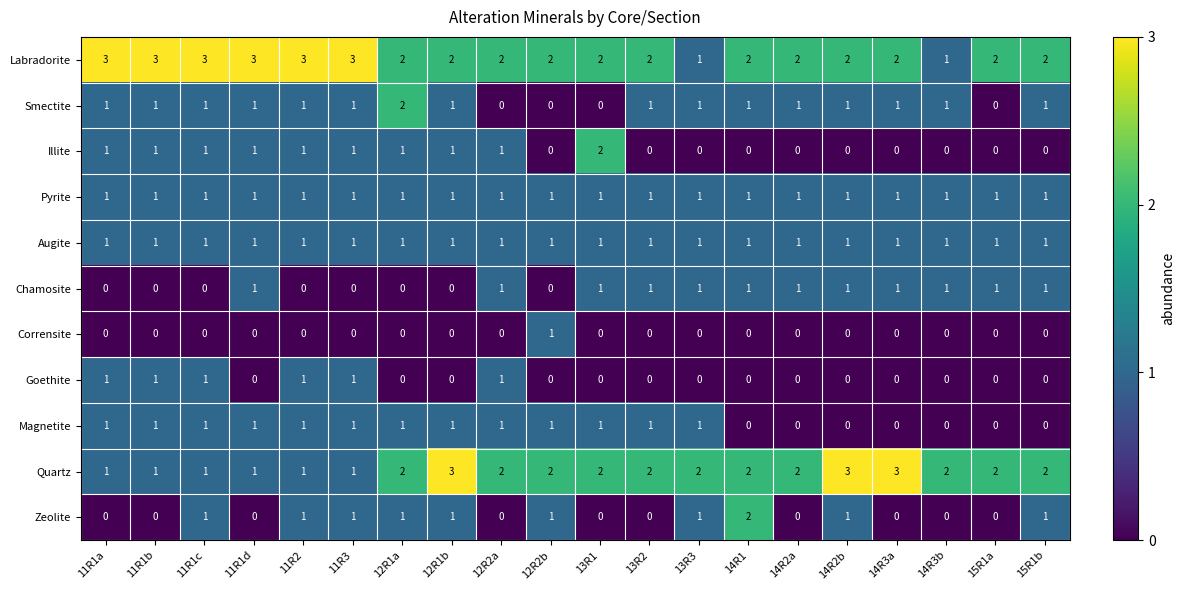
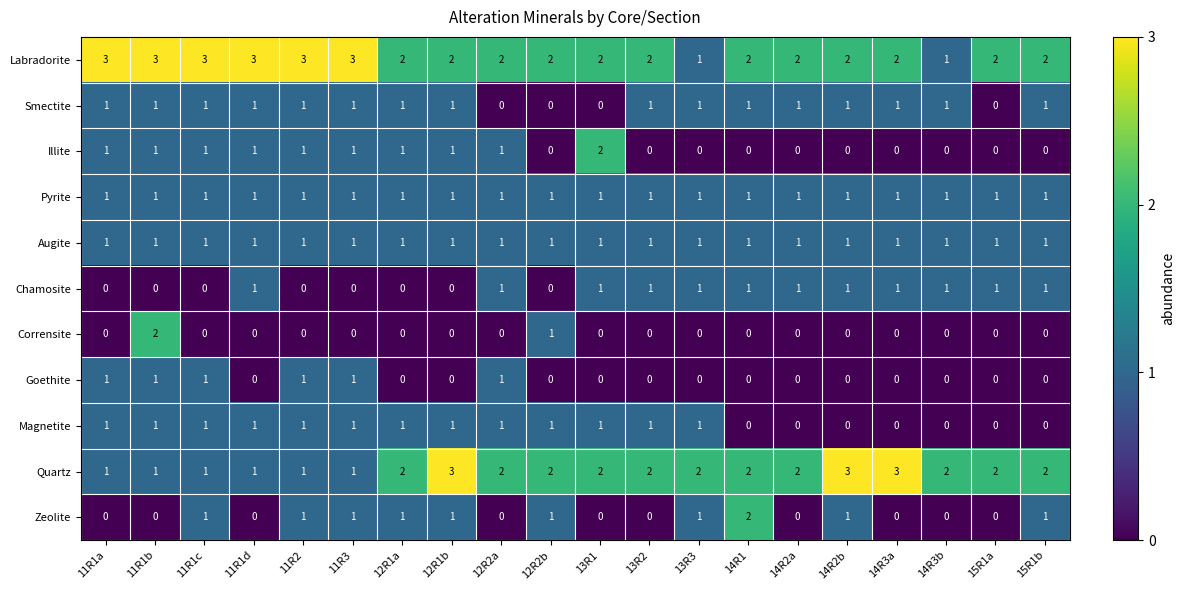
Smectite, 12R1a: 2 -> 1
Corrensite, 11R1b: 0 -> 2
